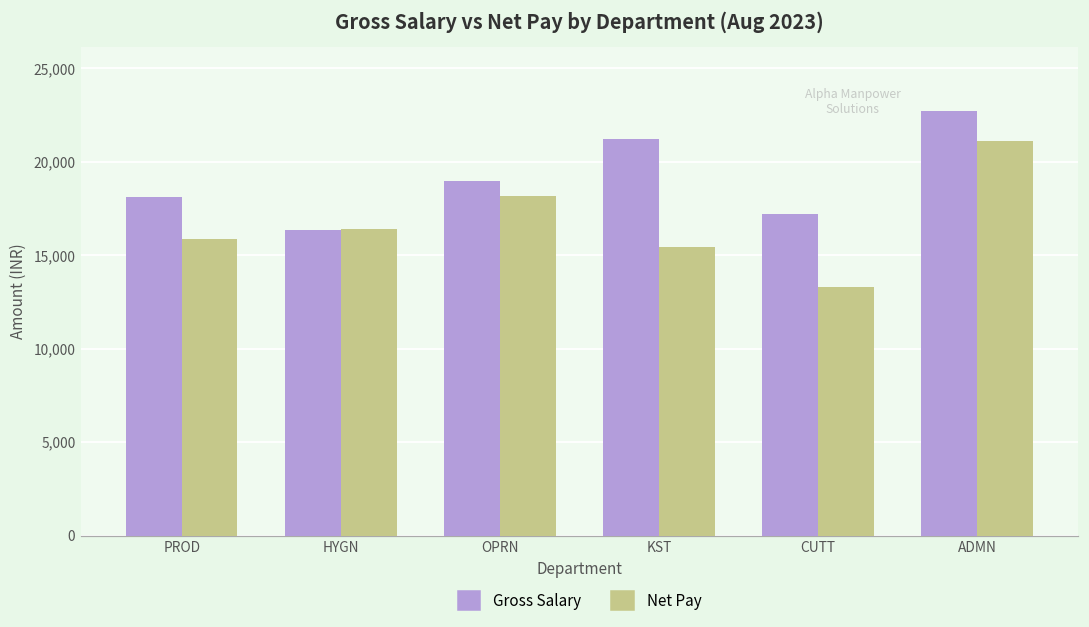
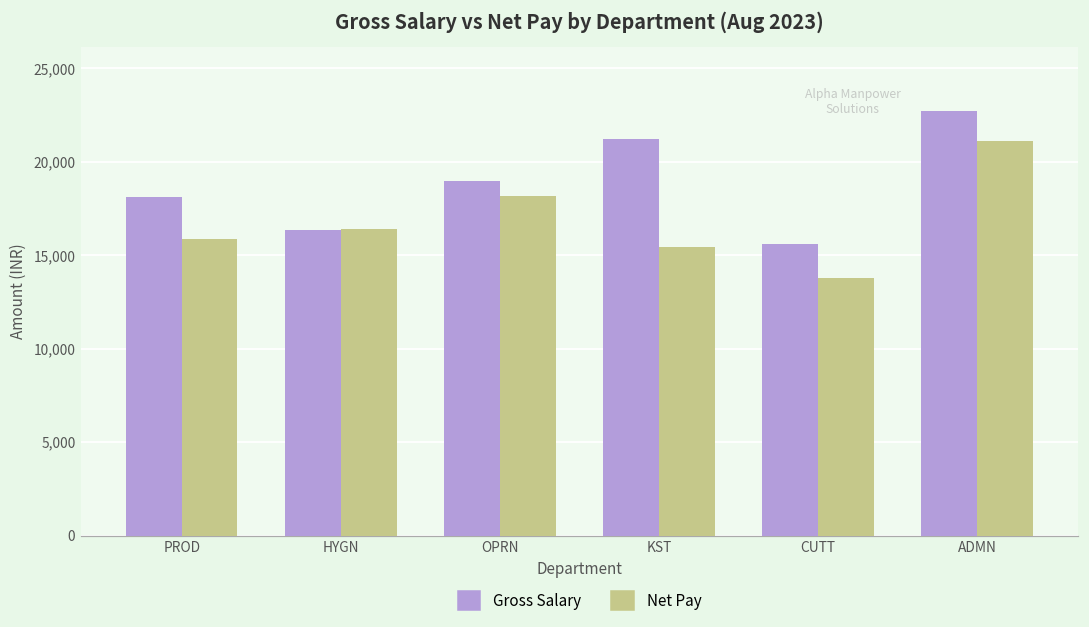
Gross Salary, CUTT: 17,200 -> 15,600
Net Pay, CUTT: 13,300 -> 13,800
